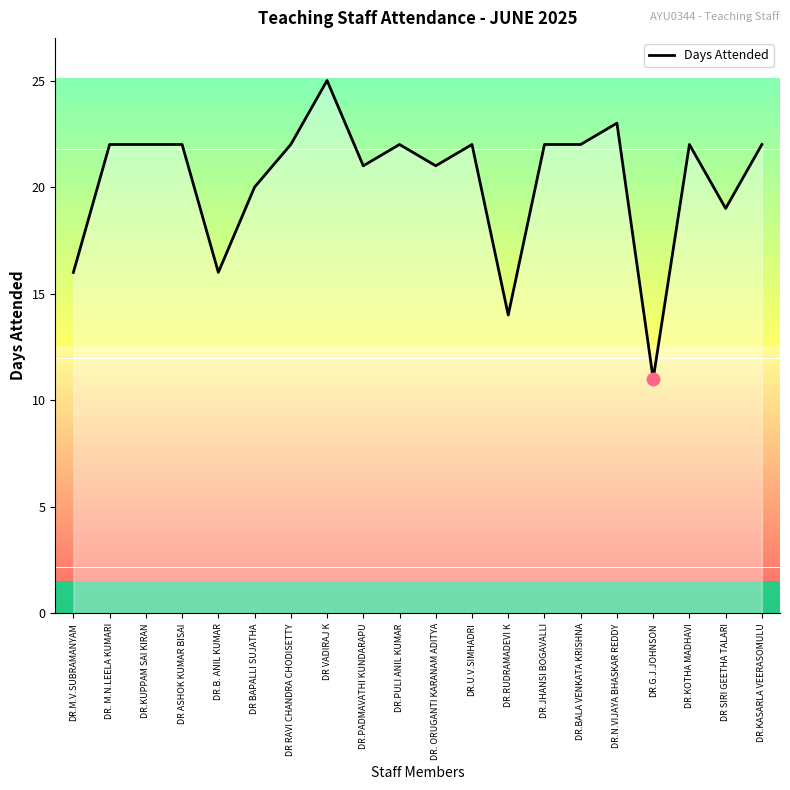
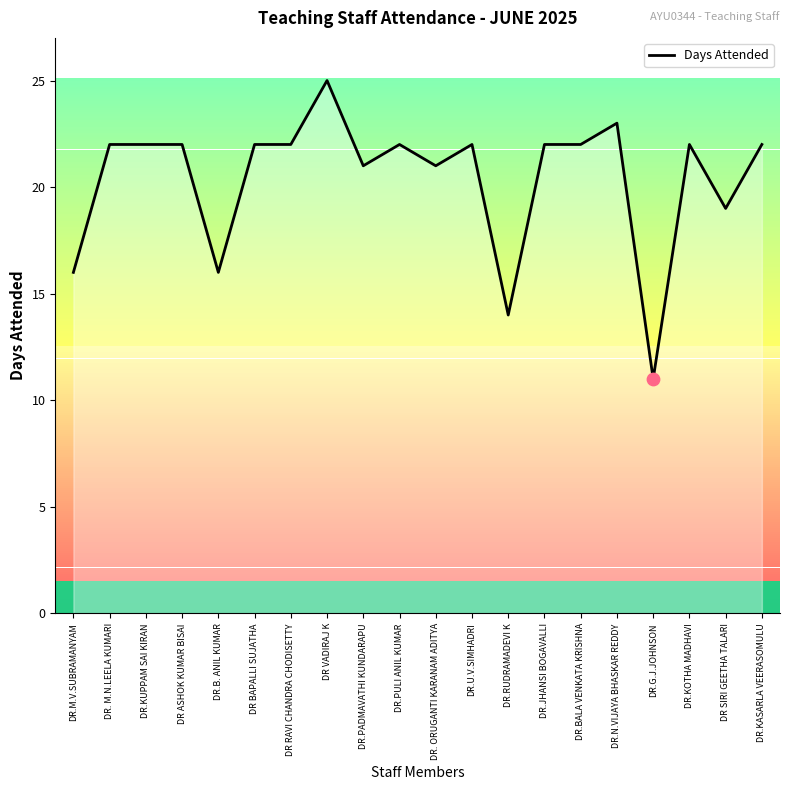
Days Attended, DR BAPALLI SUJATHA: 20 -> 22
